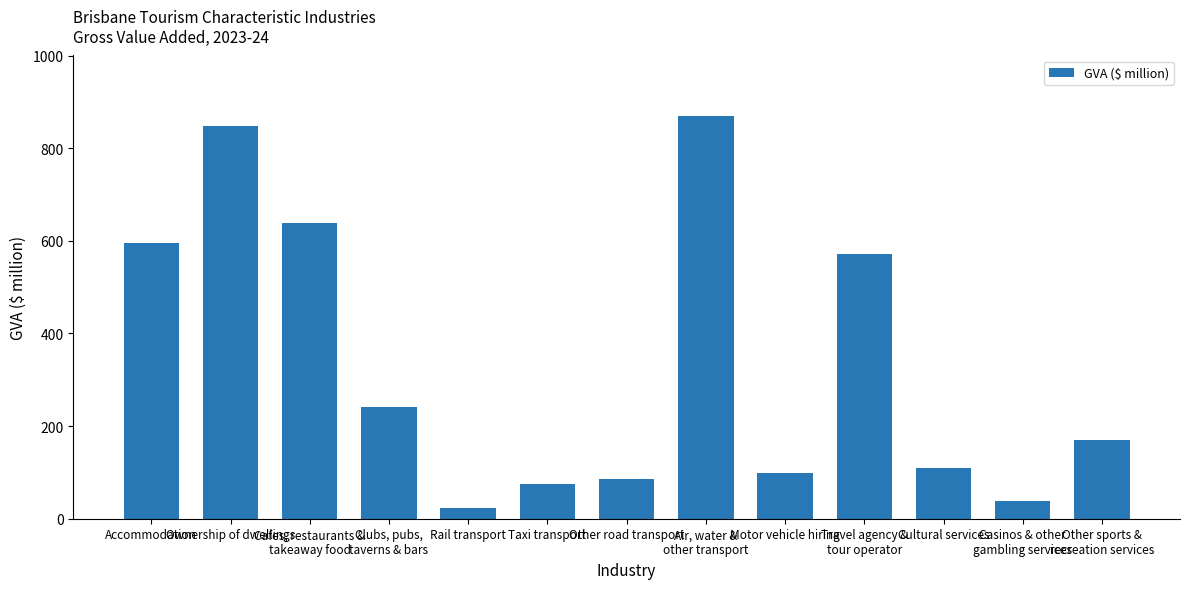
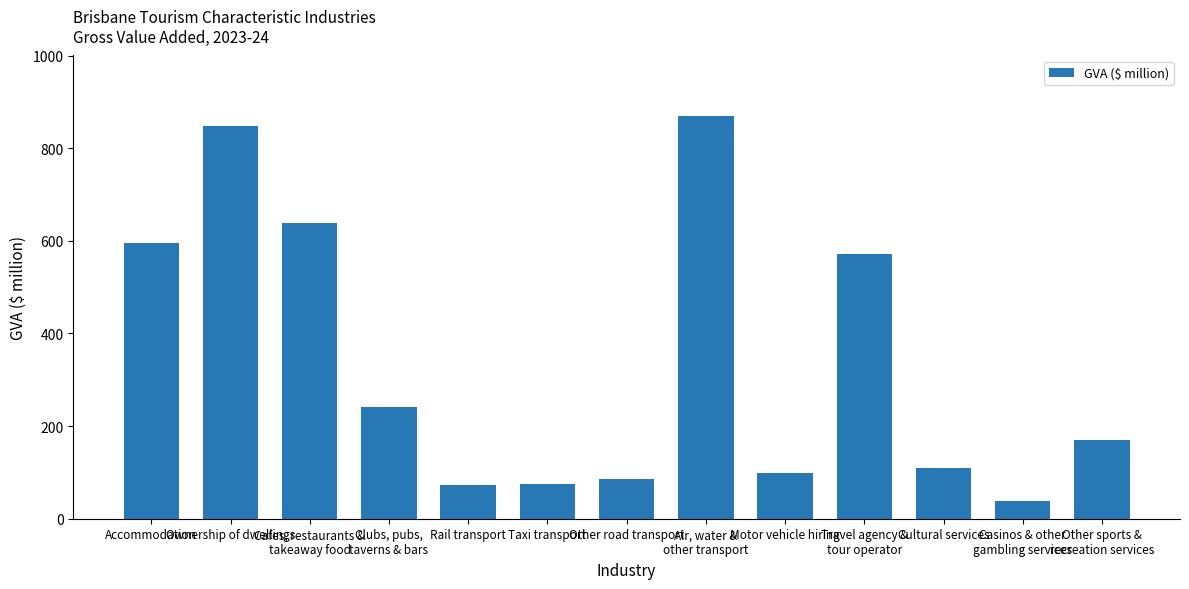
Rail transport: 20 -> 70
